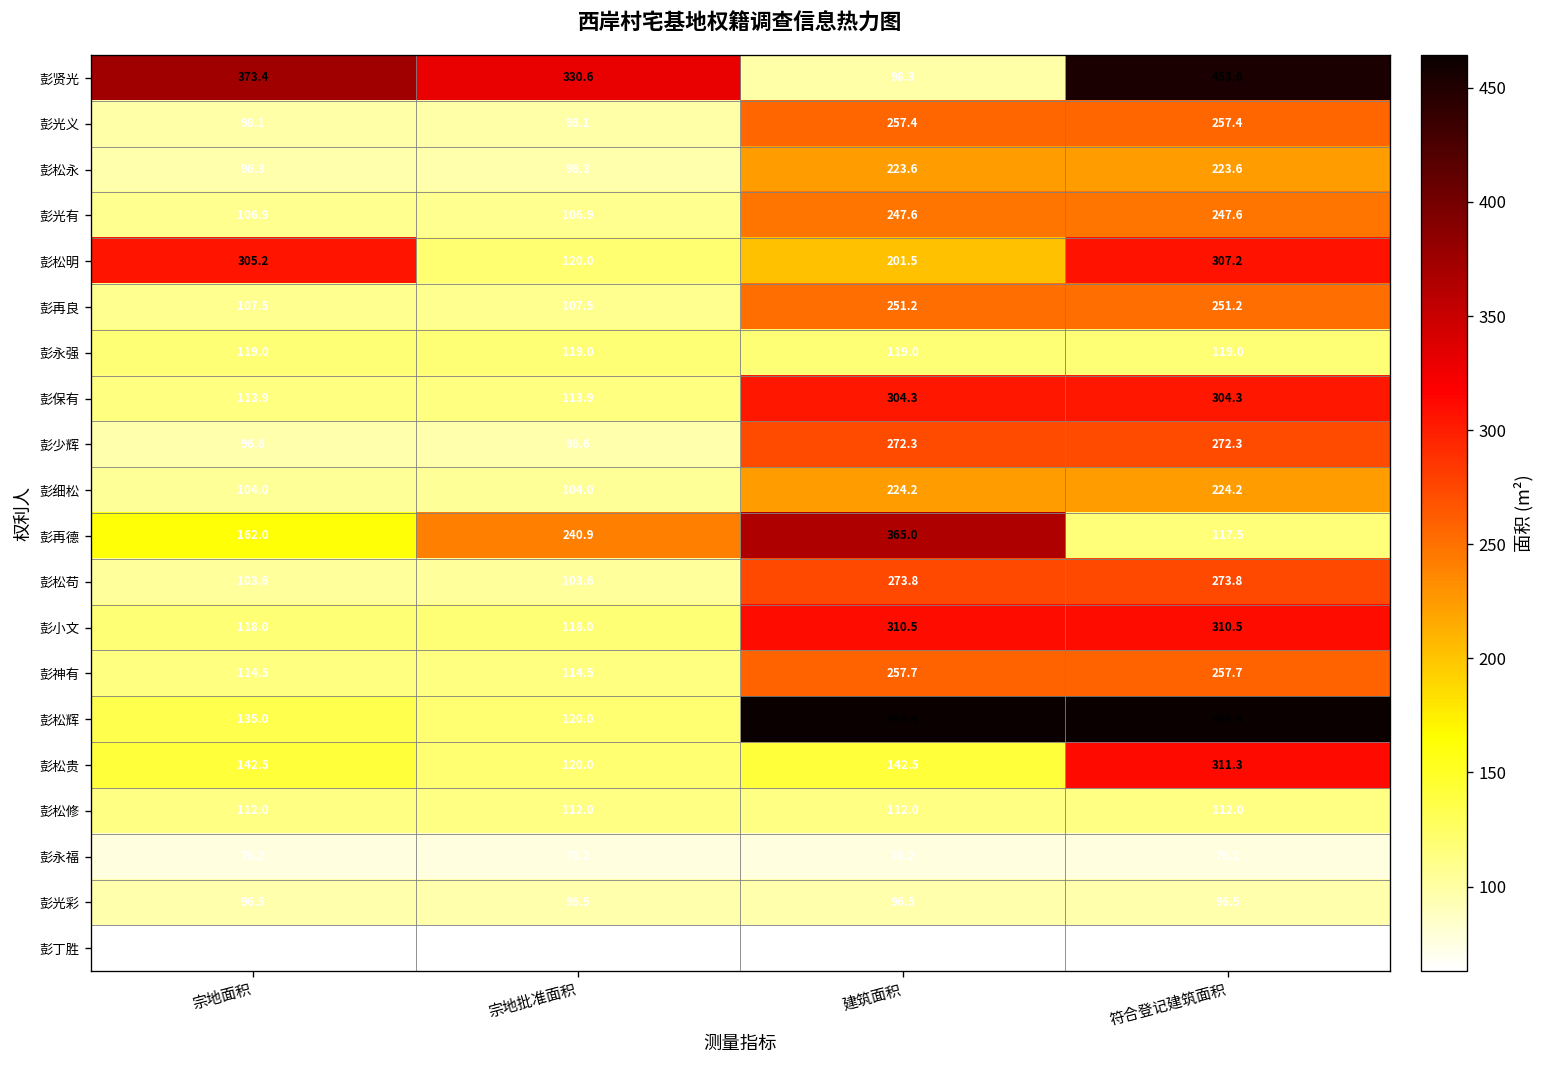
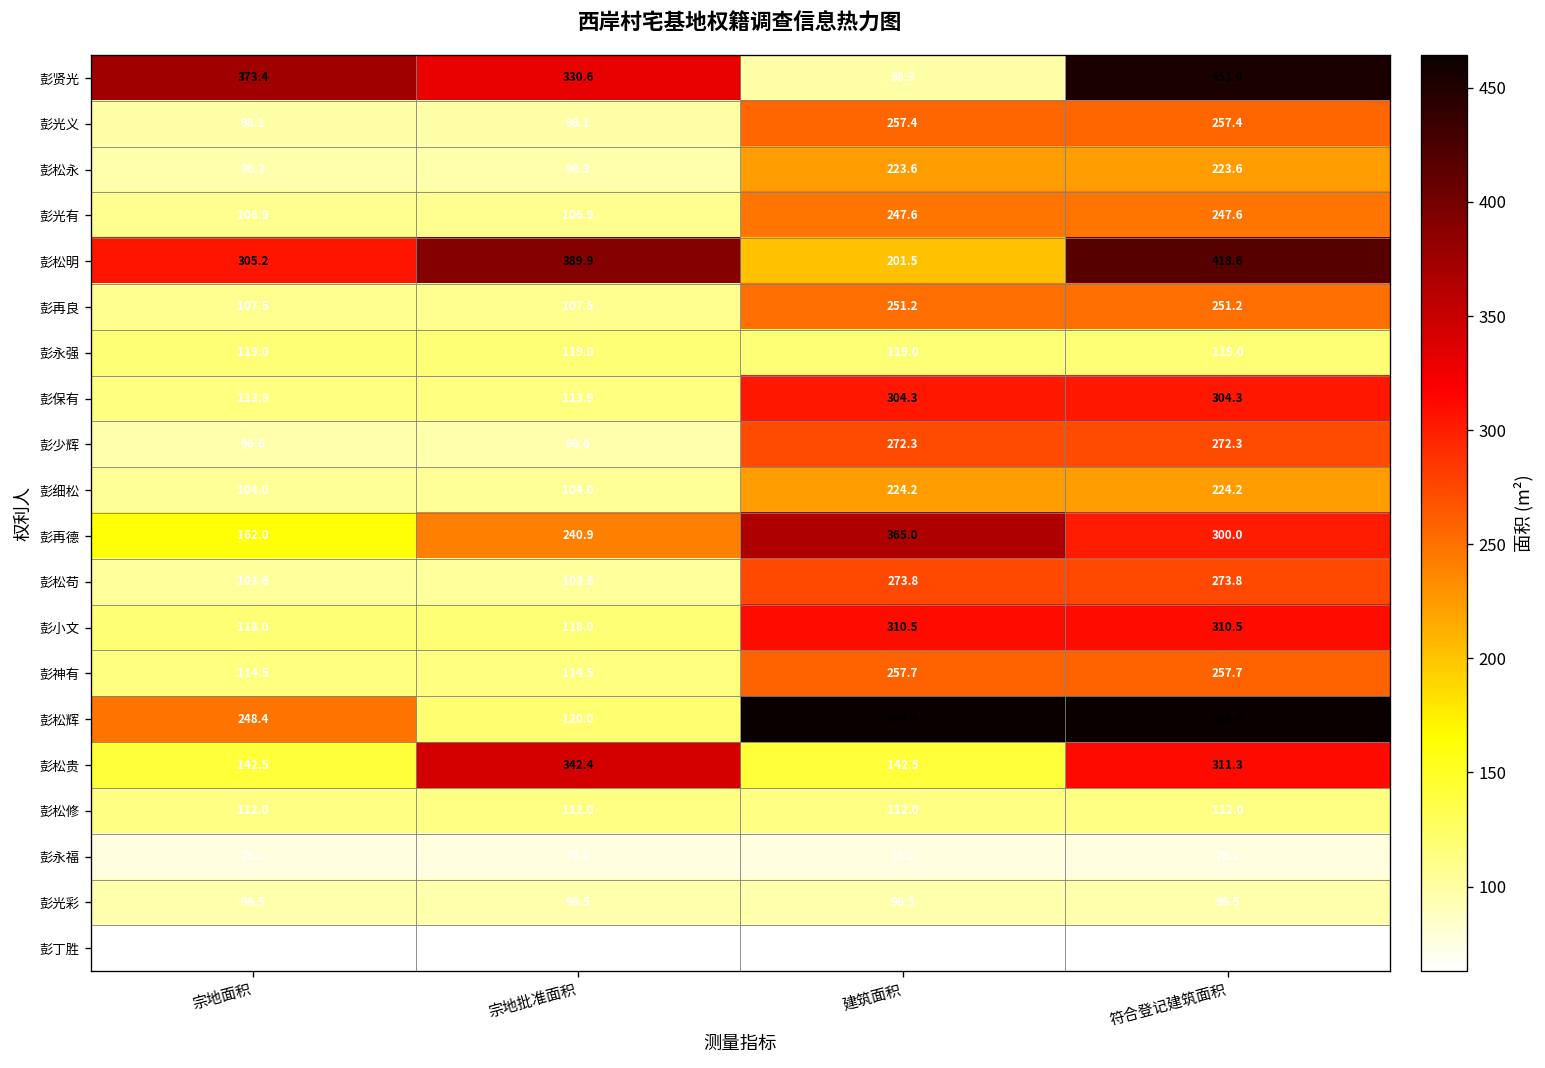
彭松明, 宗地批准面积: 120.0 -> 389.9
彭松明, 符合登记建筑面积: 307.2 -> 418.6
彭再德, 符合登记建筑面积: 117.5 -> 300.0
彭松辉, 宗地面积: 135.0 -> 248.4
彭松贵, 宗地批准面积: 120.0 -> 342.4
